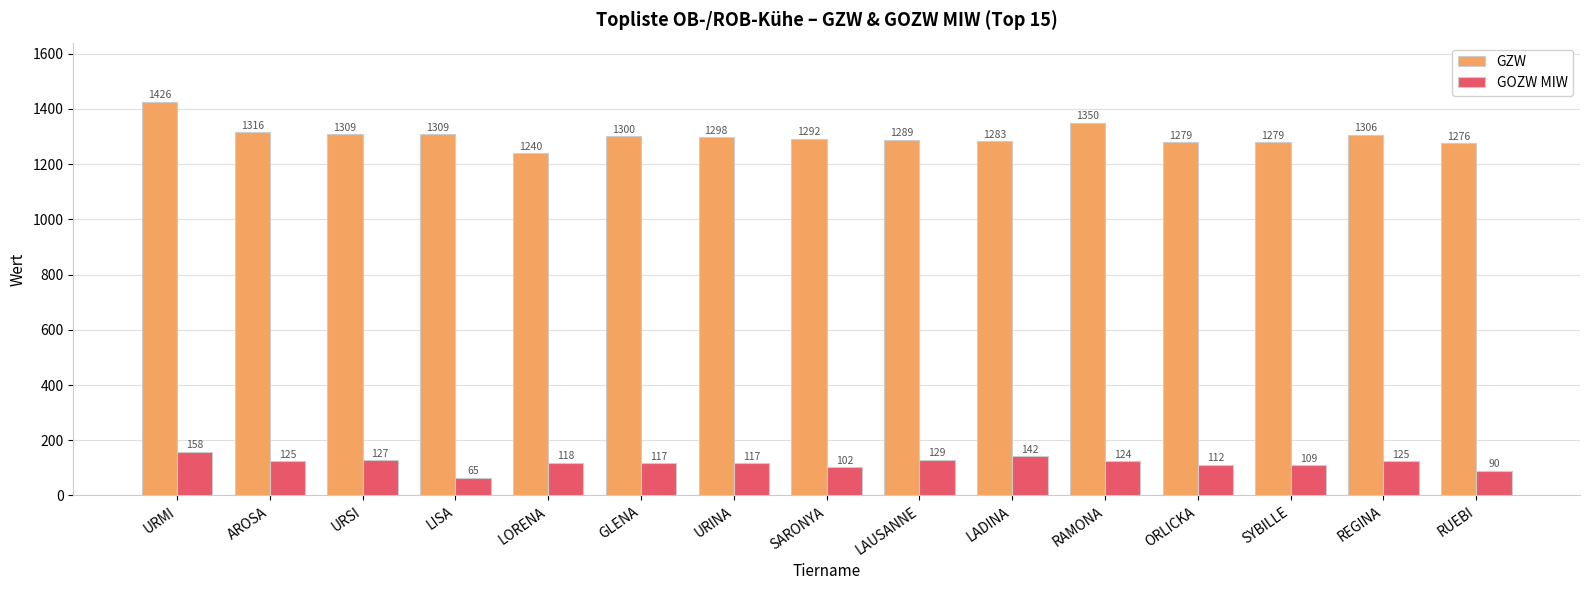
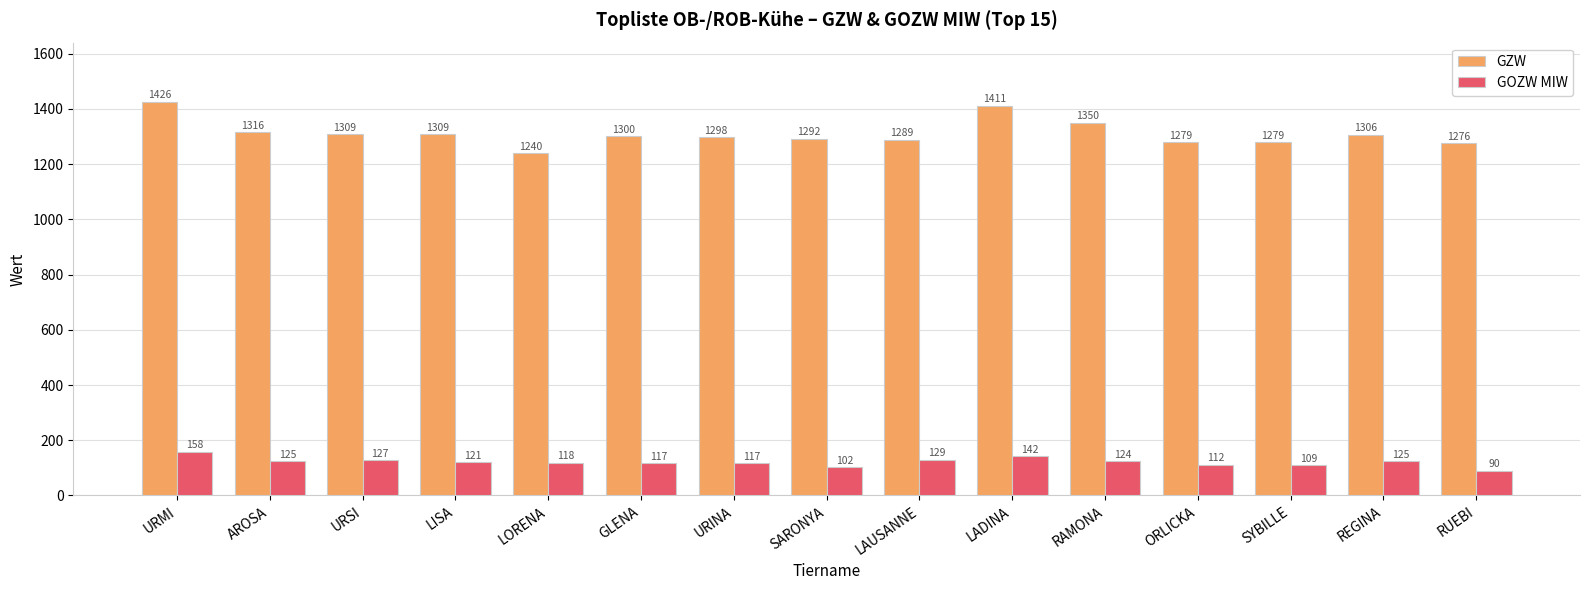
GOZW MIW, LISA: 65 -> 121
GZW, LADINA: 1283 -> 1411
